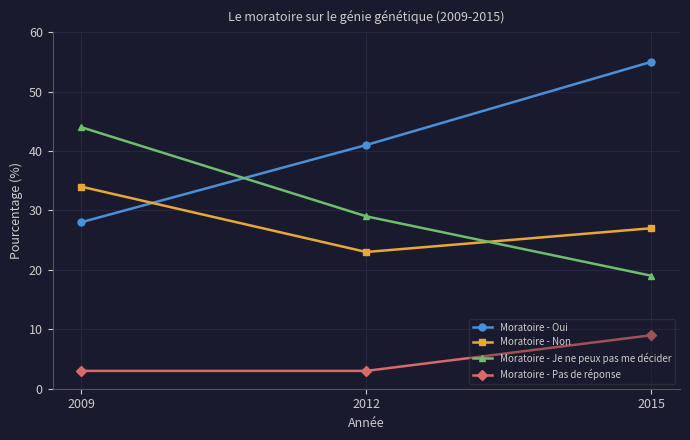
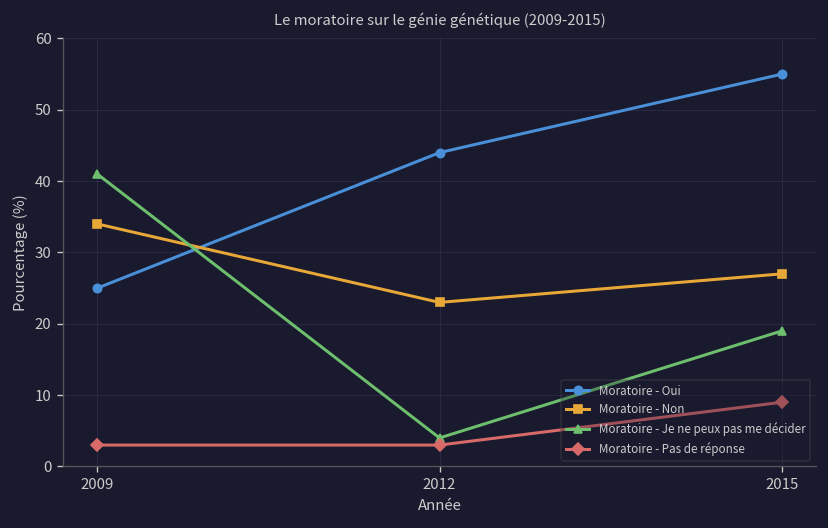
Moratoire - Oui, 2009: 28 -> 25
Moratoire - Je ne peux pas me décider, 2009: 44 -> 41
Moratoire - Oui, 2012: 41 -> 44
Moratoire - Je ne peux pas me décider, 2012: 29 -> 4
